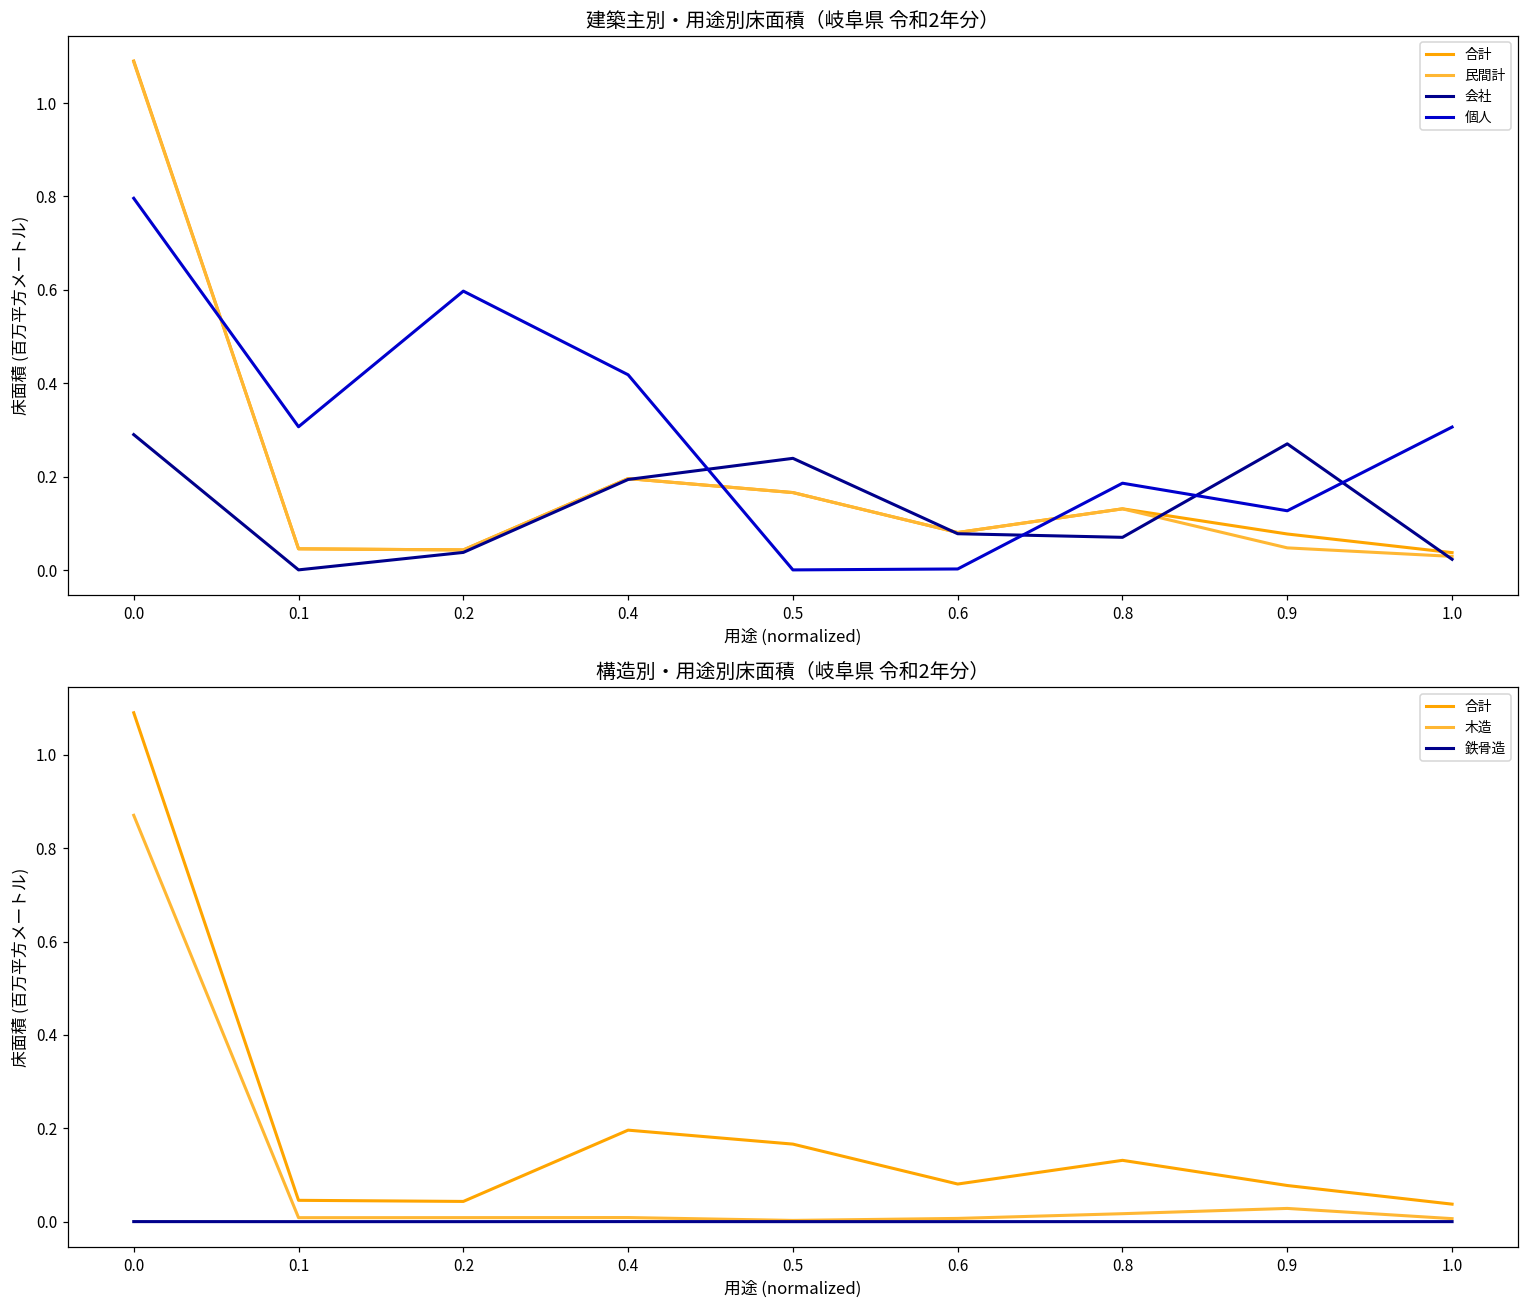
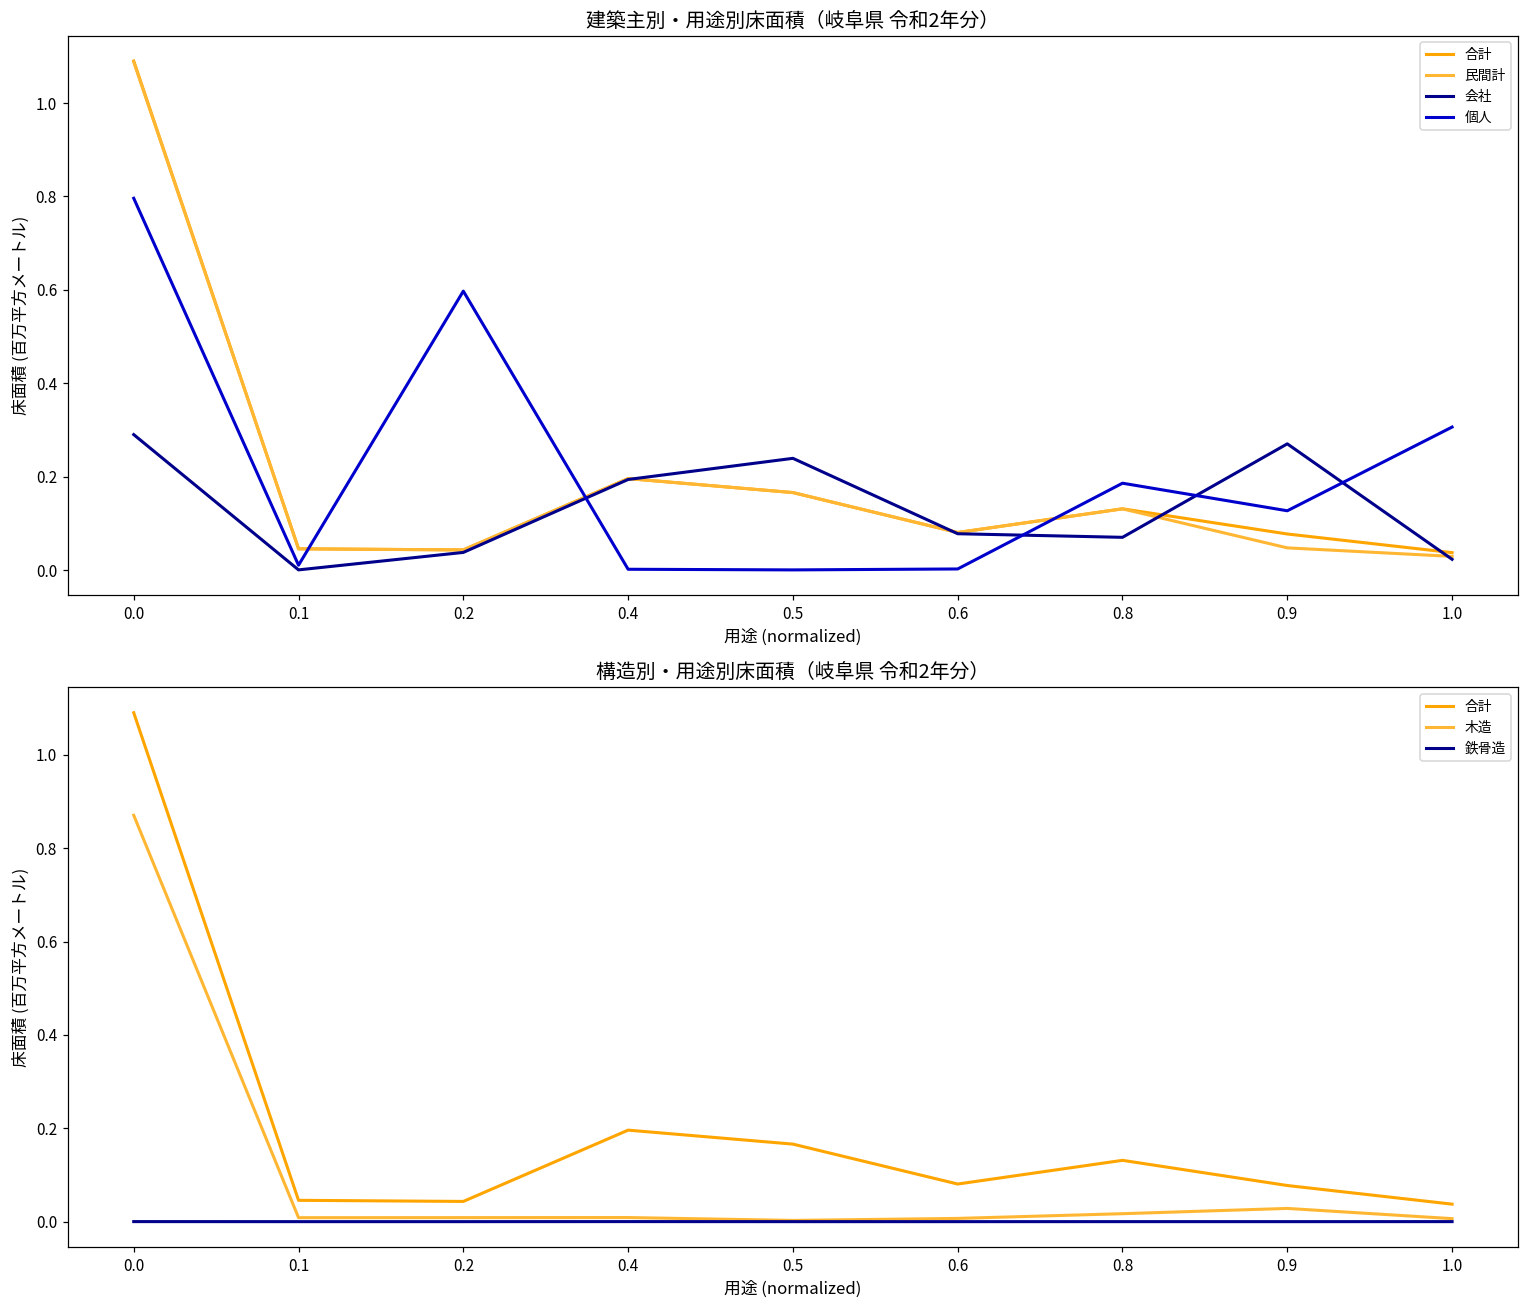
建築主別・用途別床面積（岐阜県 令和2年分）, 個人, 0.1: 0.31 -> 0.01
建築主別・用途別床面積（岐阜県 令和2年分）, 個人, 0.4: 0.42 -> 0.00
